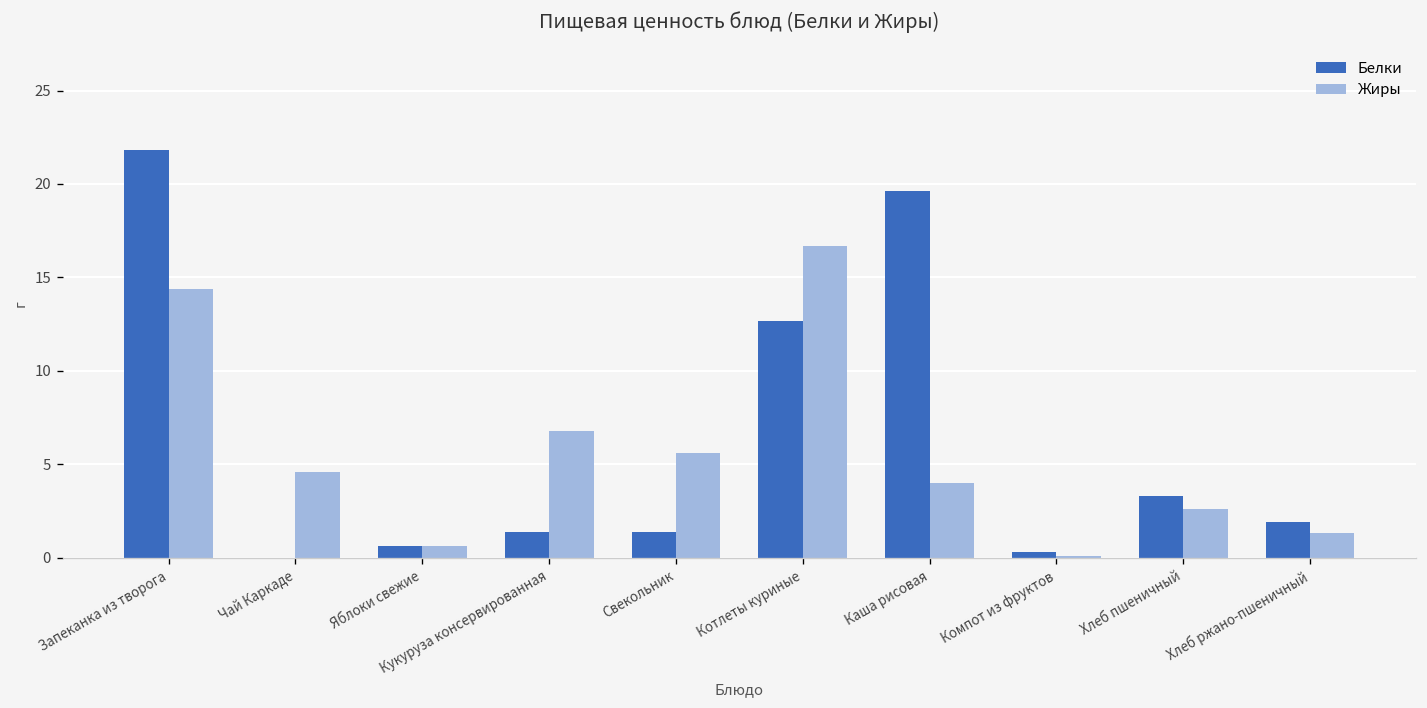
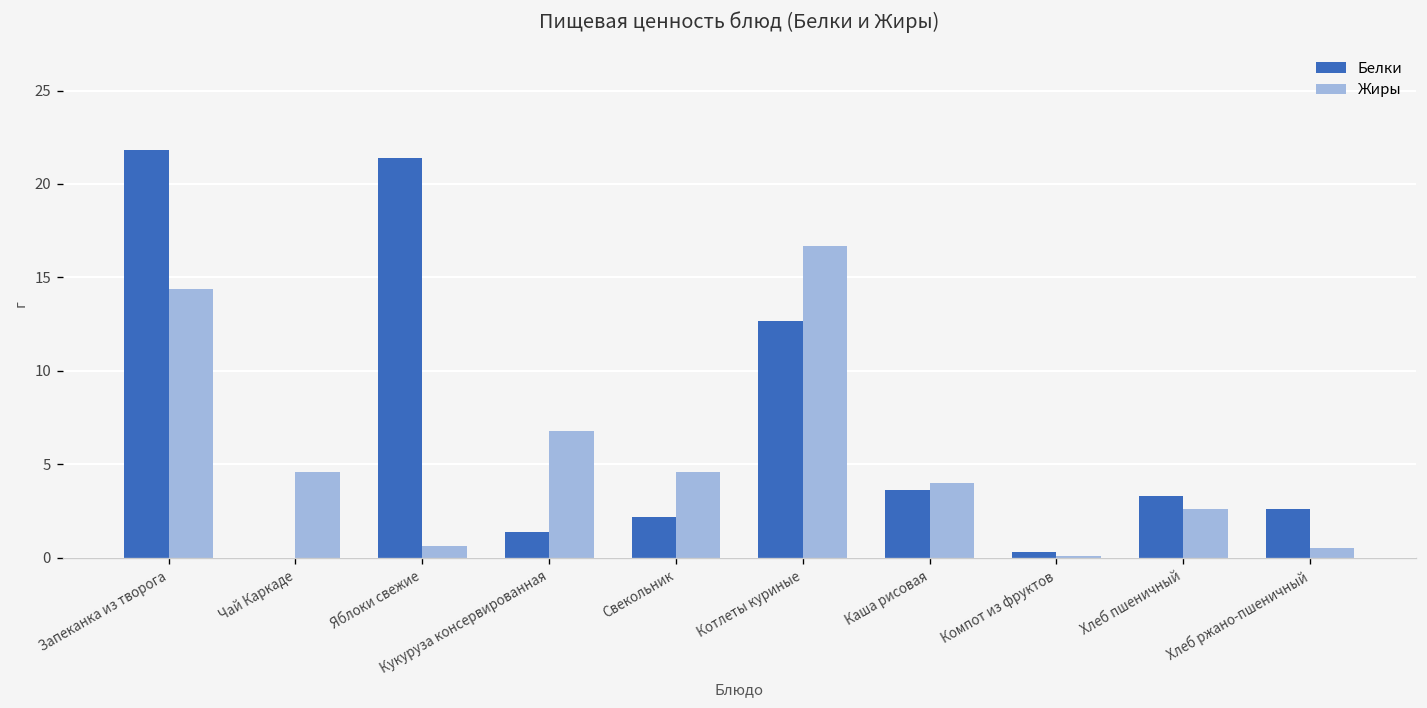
Белки, Яблоки свежие: 0.6 -> 21.4
Белки, Свекольник: 1.4 -> 2.2
Жиры, Свекольник: 5.6 -> 4.6
Белки, Каша рисовая: 19.6 -> 3.6
Белки, Хлеб ржано-пшеничный: 1.9 -> 2.6
Жиры, Хлеб ржано-пшеничный: 1.3 -> 0.5
